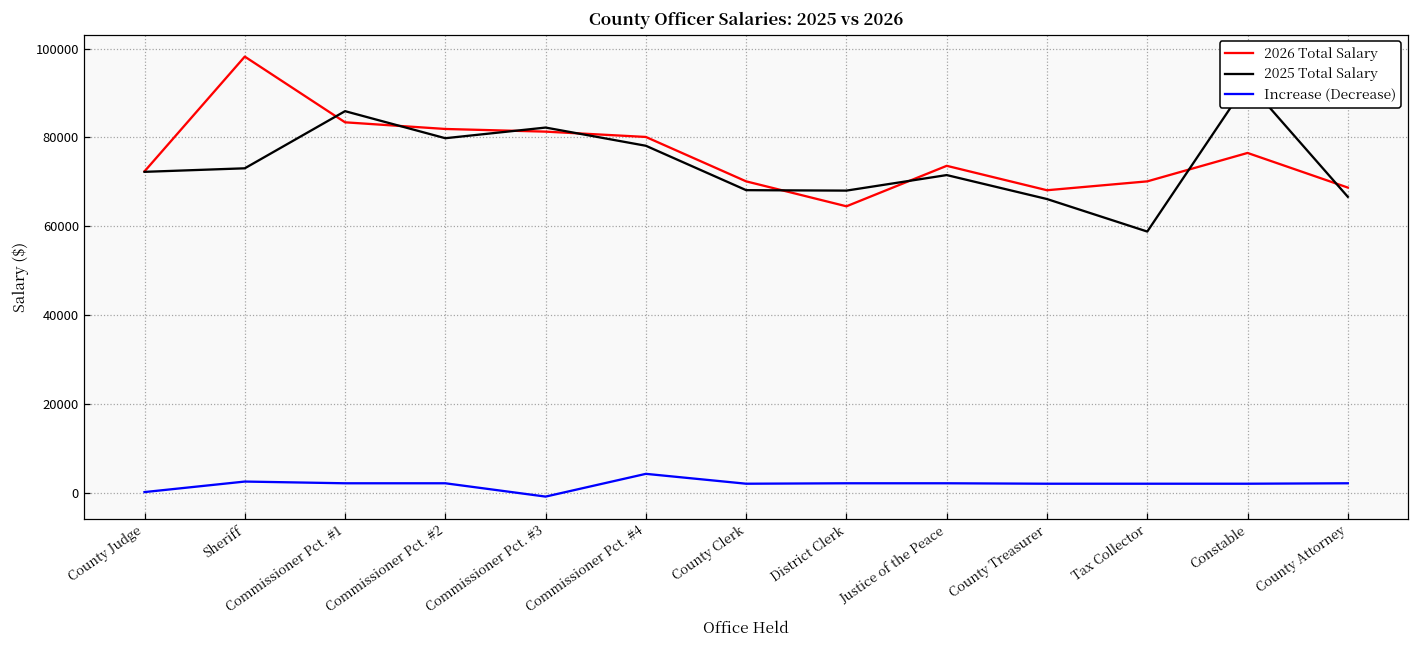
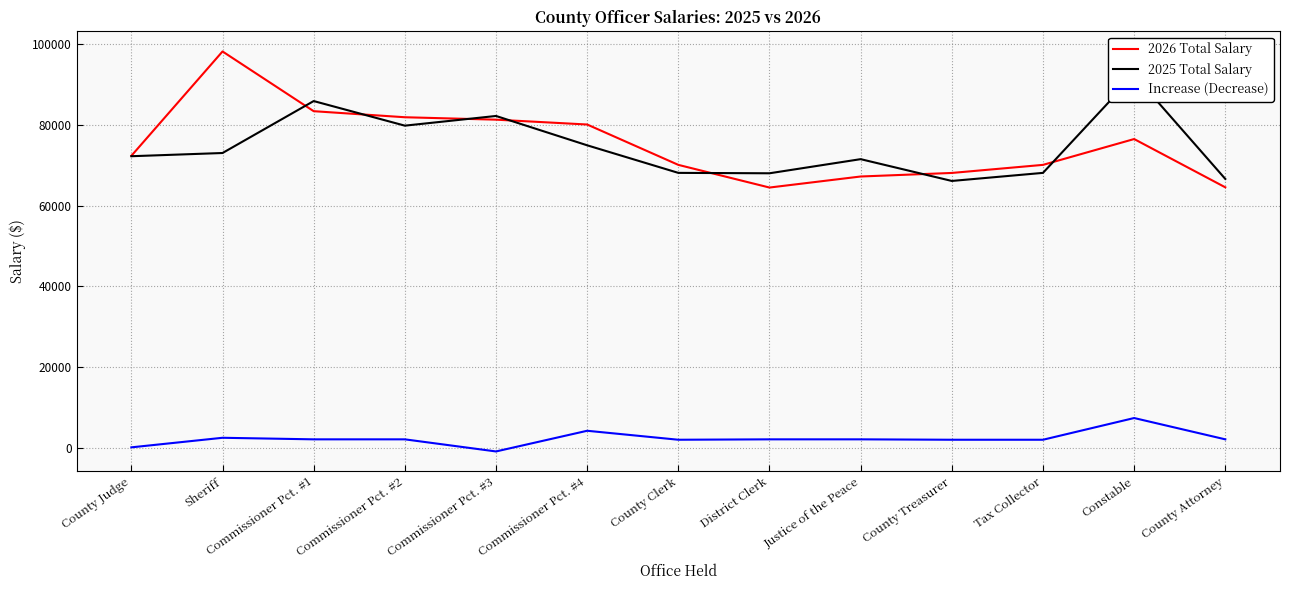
2025 Total Salary, Commissioner Pct. #4: 78000 -> 75000
2026 Total Salary, Justice of the Peace: 74000 -> 67000
2025 Total Salary, Tax Collector: 59000 -> 68000
Increase (Decrease), Constable: 2000 -> 7000
2026 Total Salary, County Attorney: 69000 -> 65000
